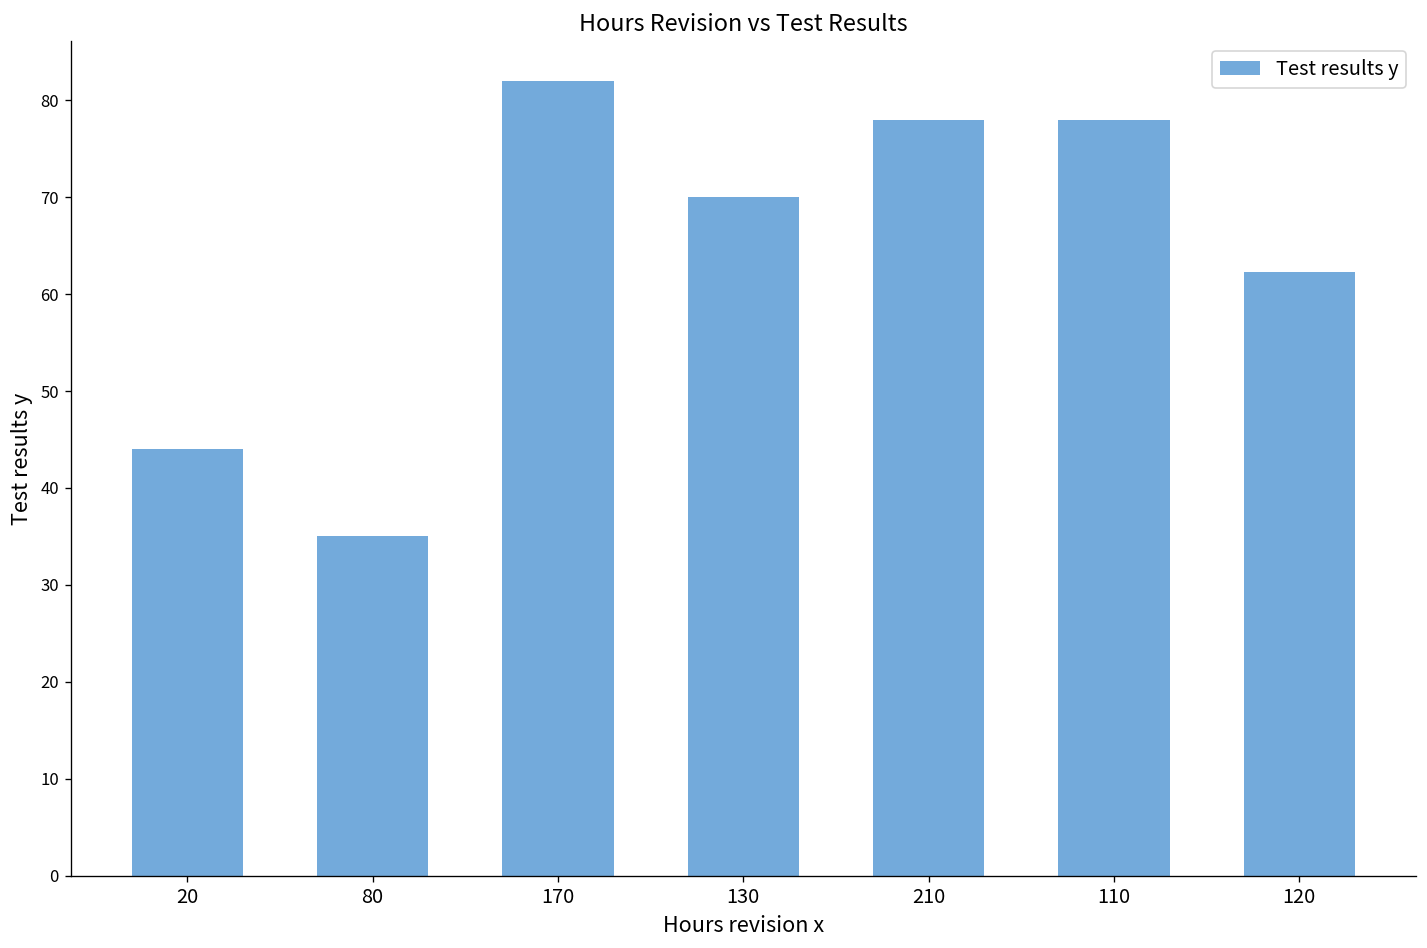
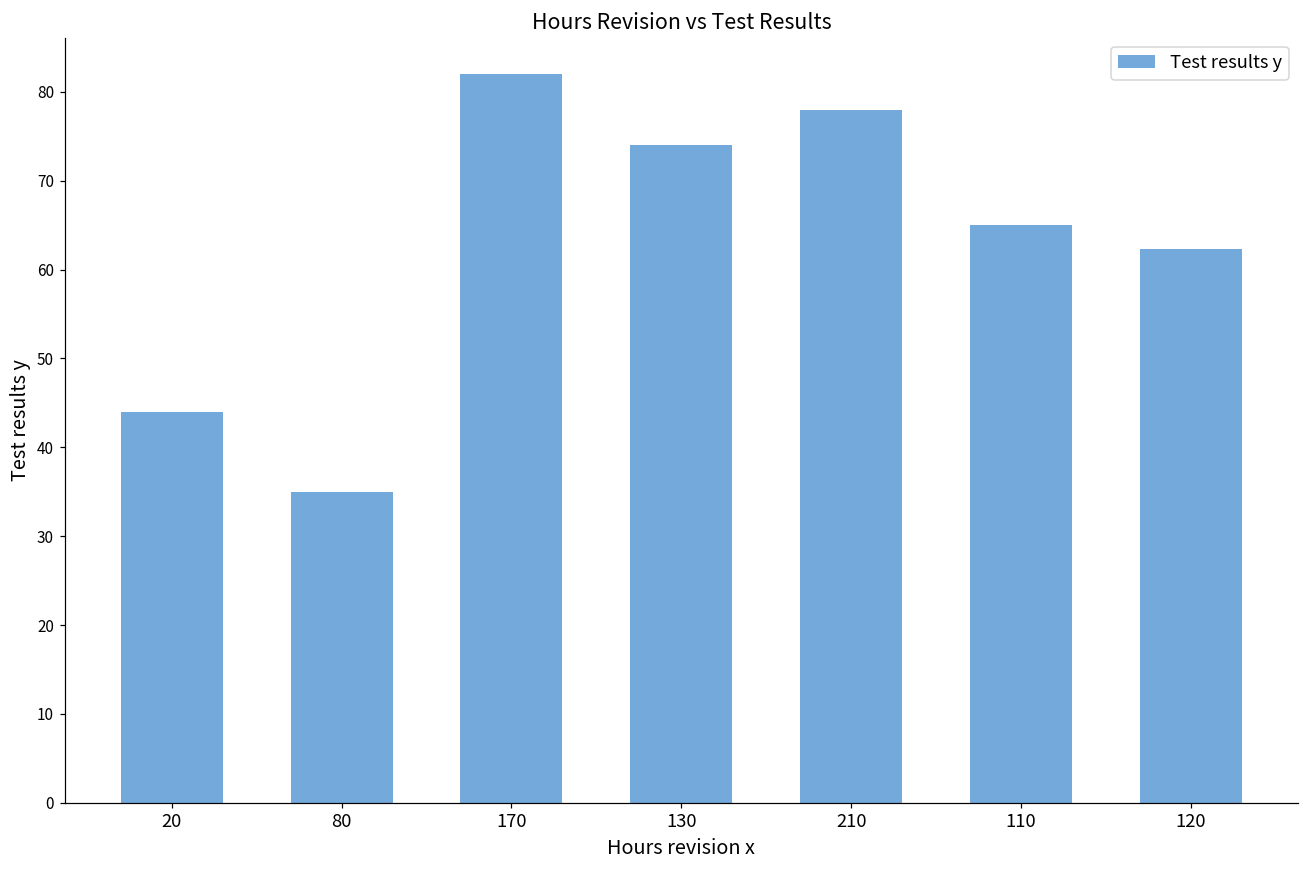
130: 70 -> 74
110: 78 -> 65
